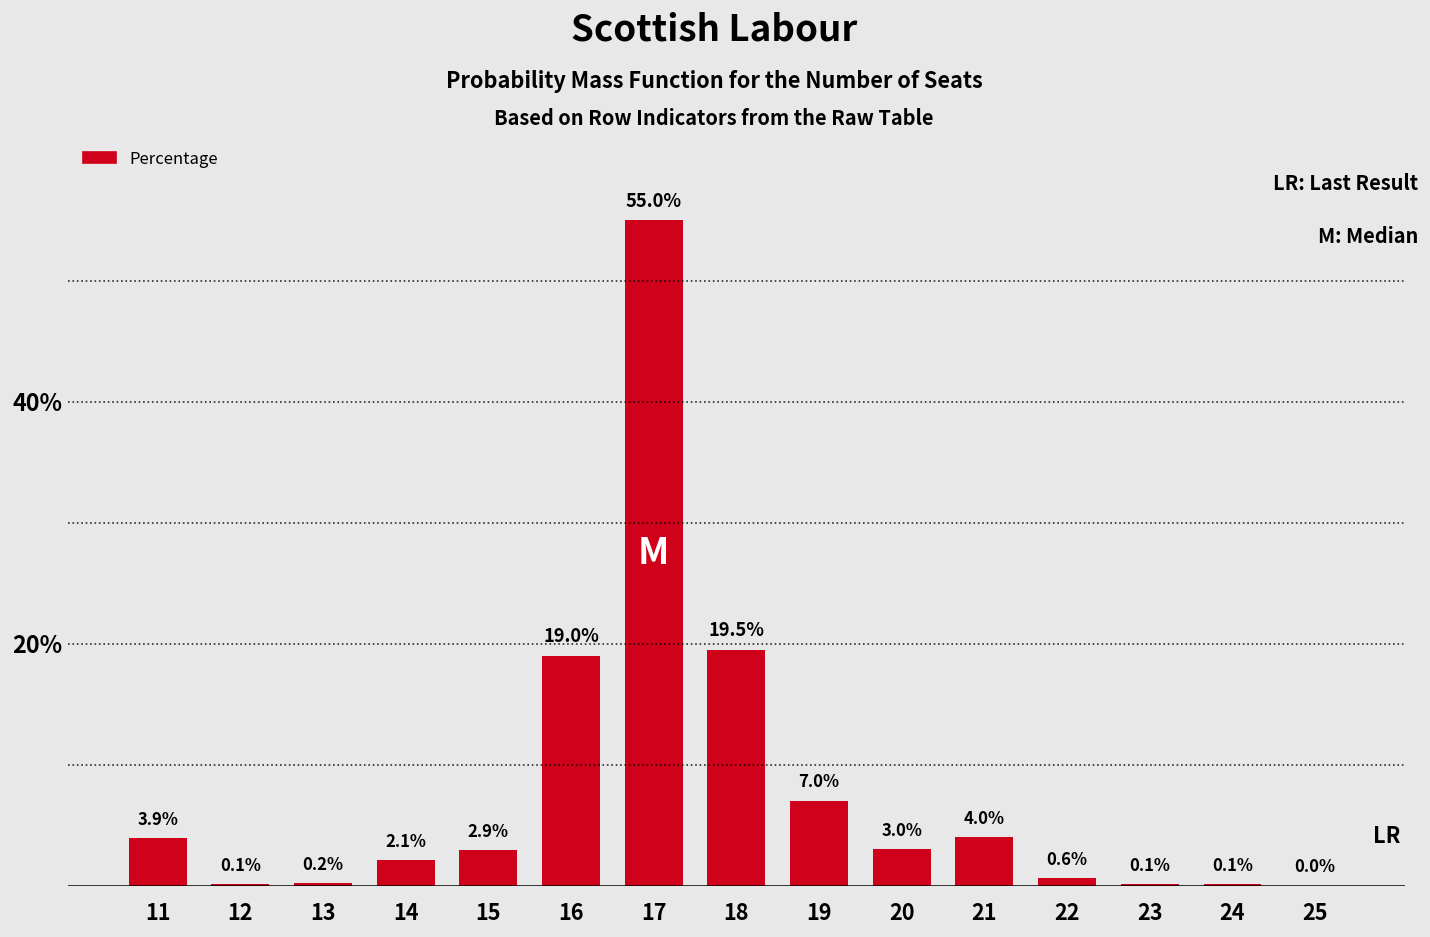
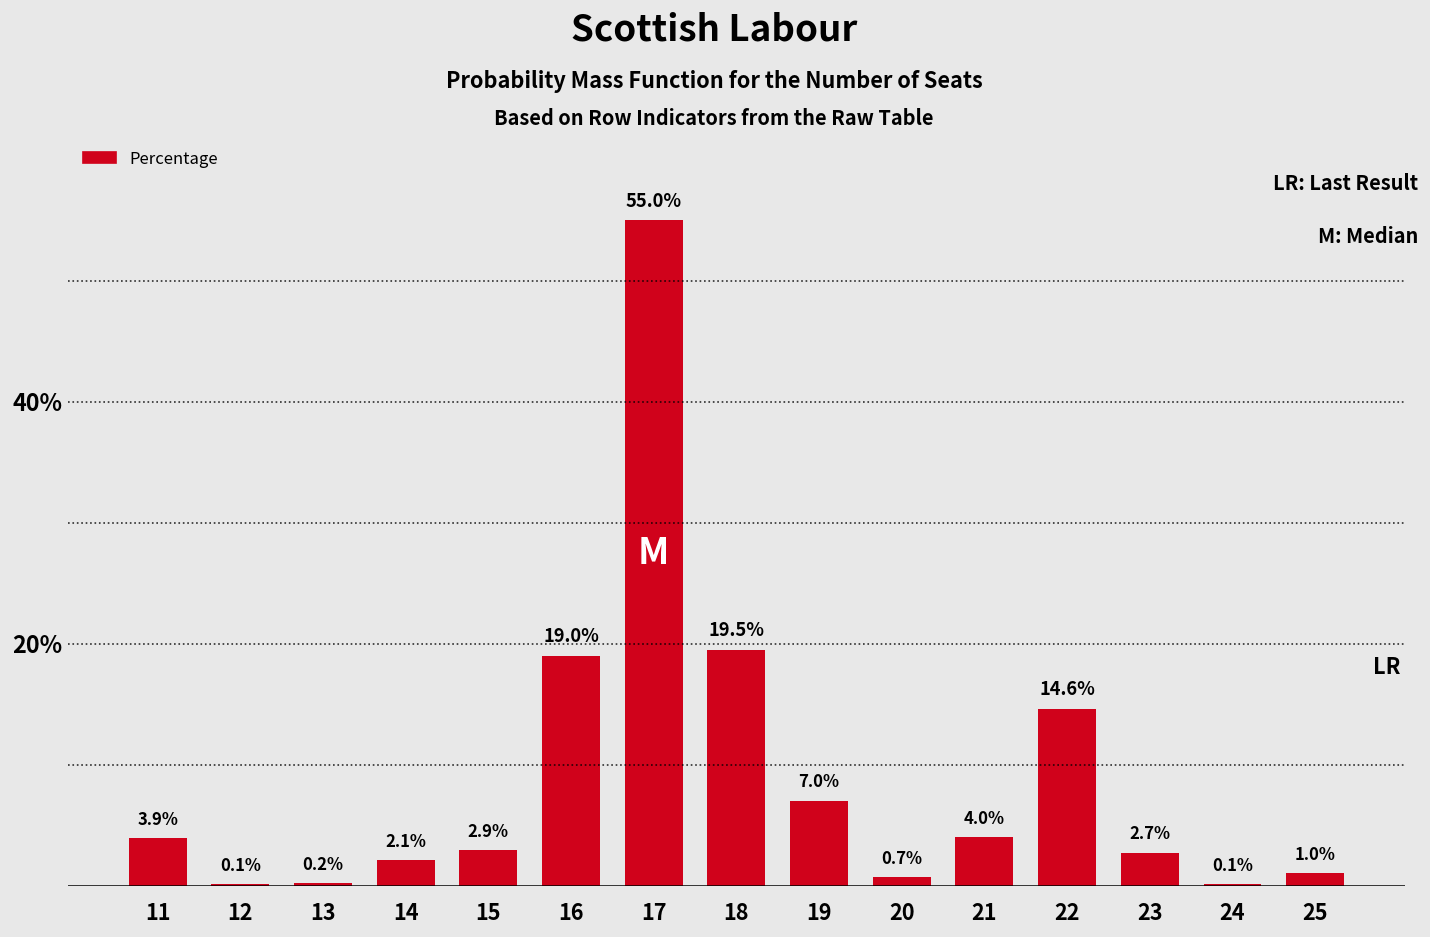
20: 3.0% -> 0.7%
22: 0.6% -> 14.6%
23: 0.1% -> 2.7%
25: 0.0% -> 1.0%
